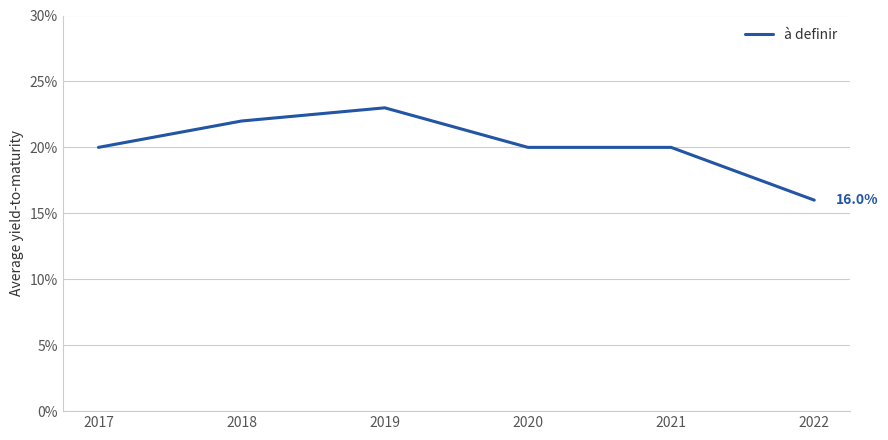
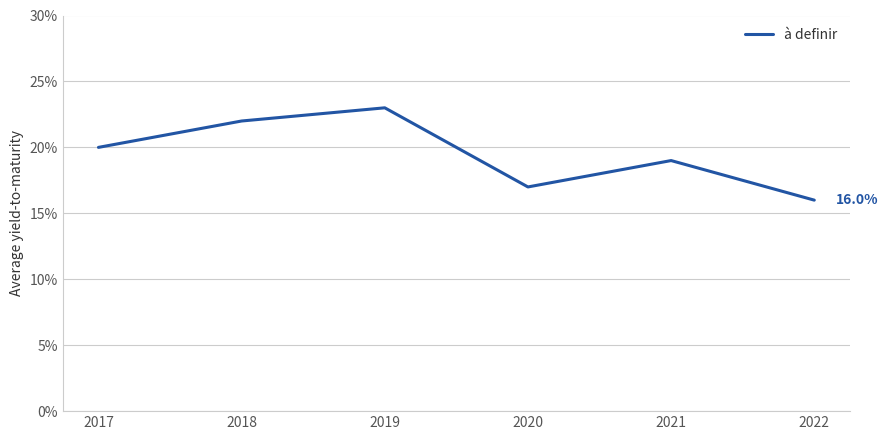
2020: 20.0% -> 17.0%
2021: 20.0% -> 19.0%
